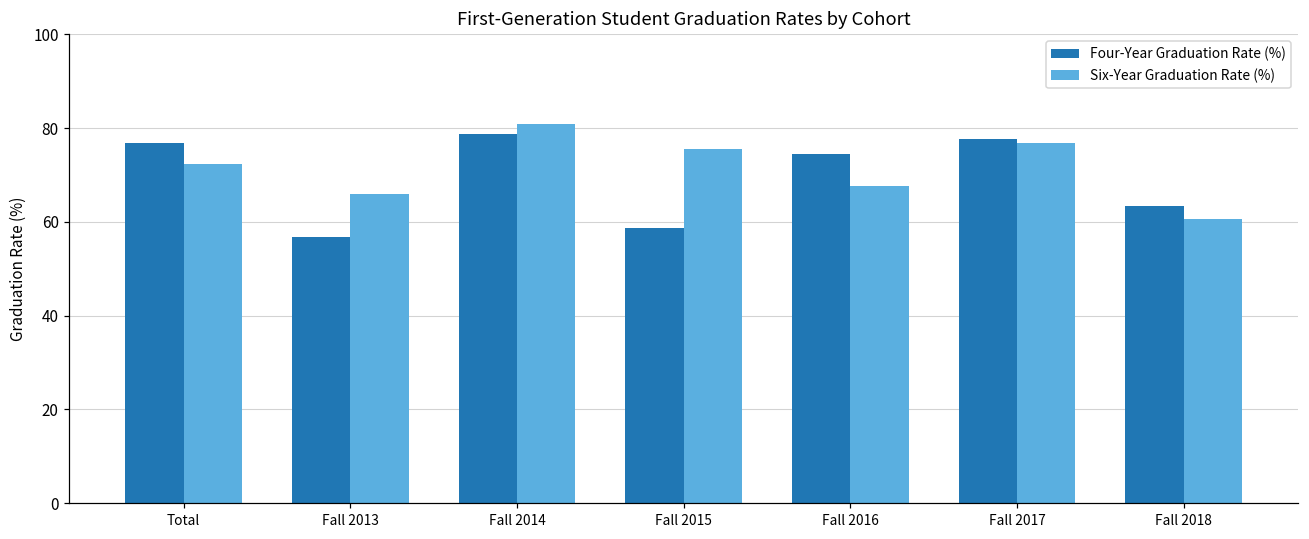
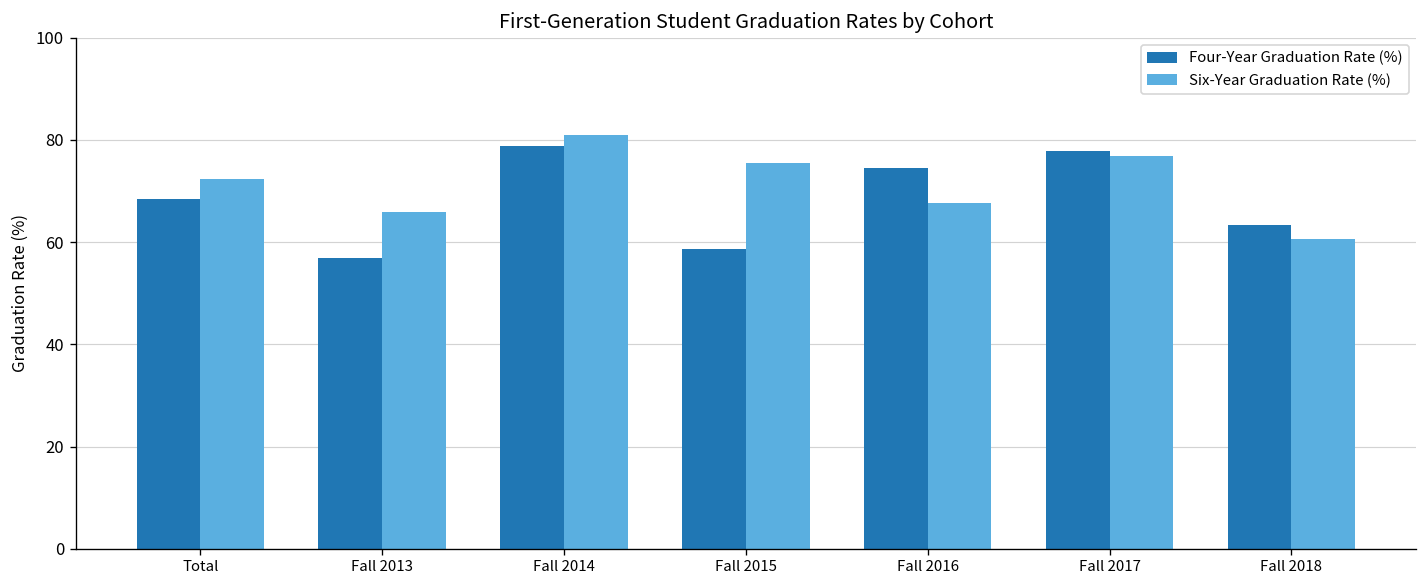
Four-Year Graduation Rate (%), Total: 77 -> 68
